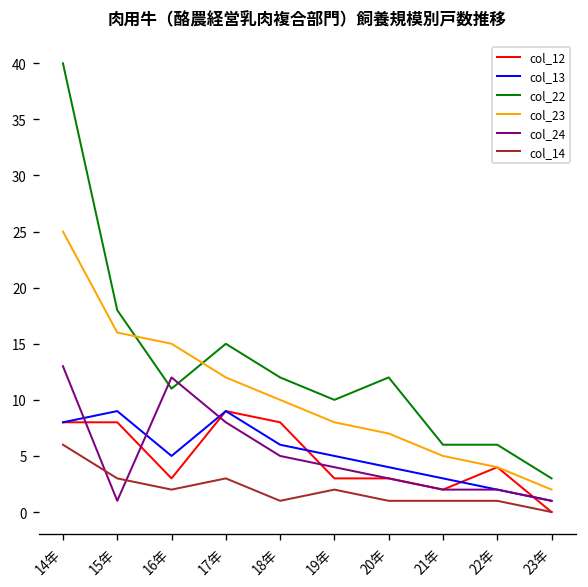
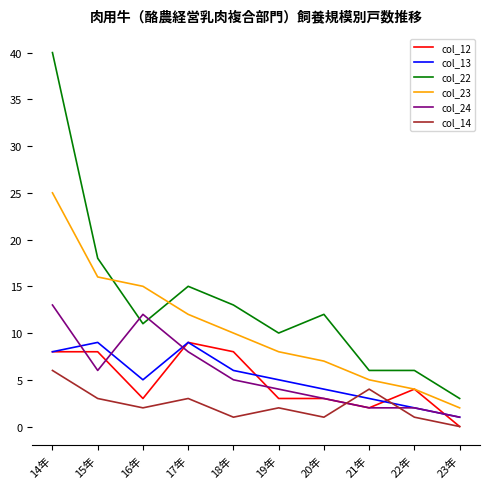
col_24, 15年: 1 -> 6
col_22, 18年: 12 -> 13
col_14, 21年: 1 -> 4
